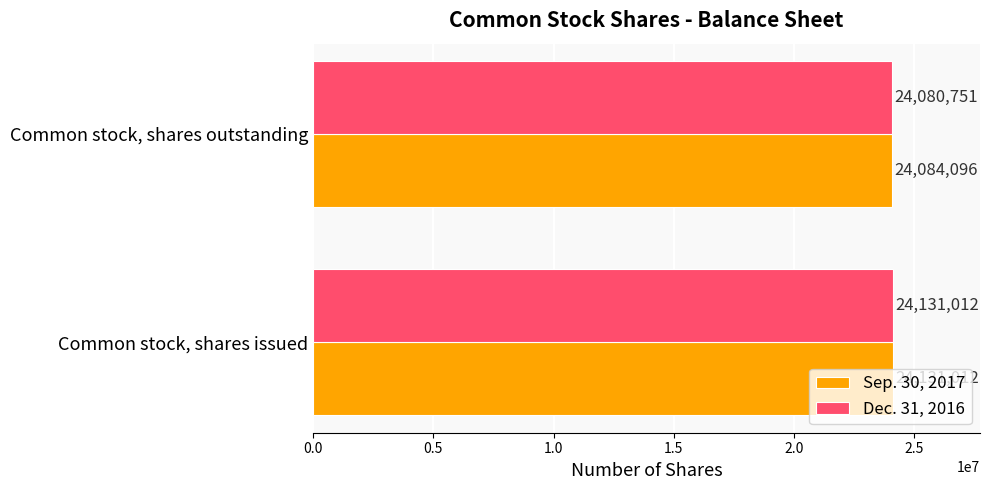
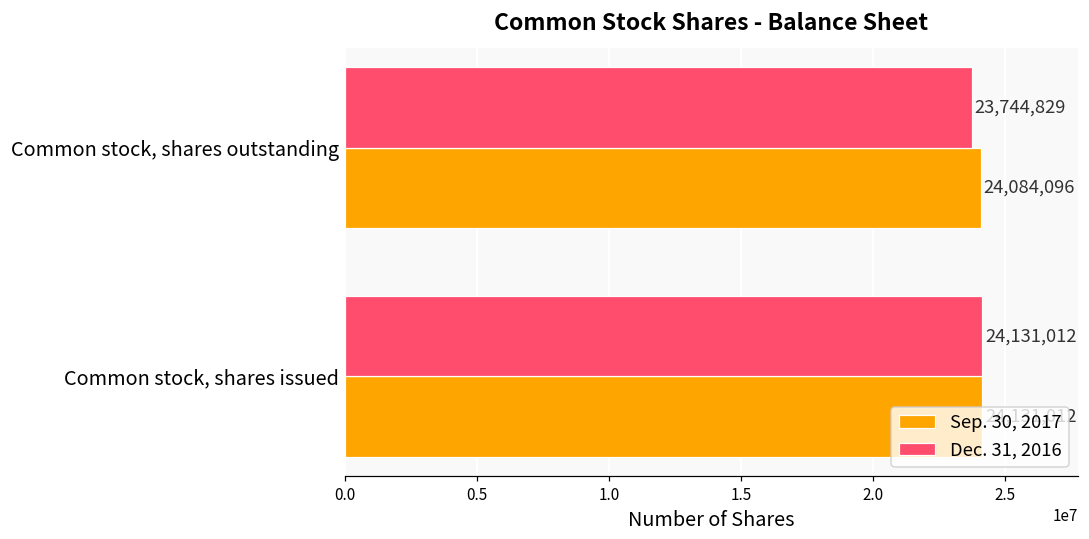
Dec. 31, 2016, Common stock, shares outstanding: 24,080,751 -> 23,744,829
